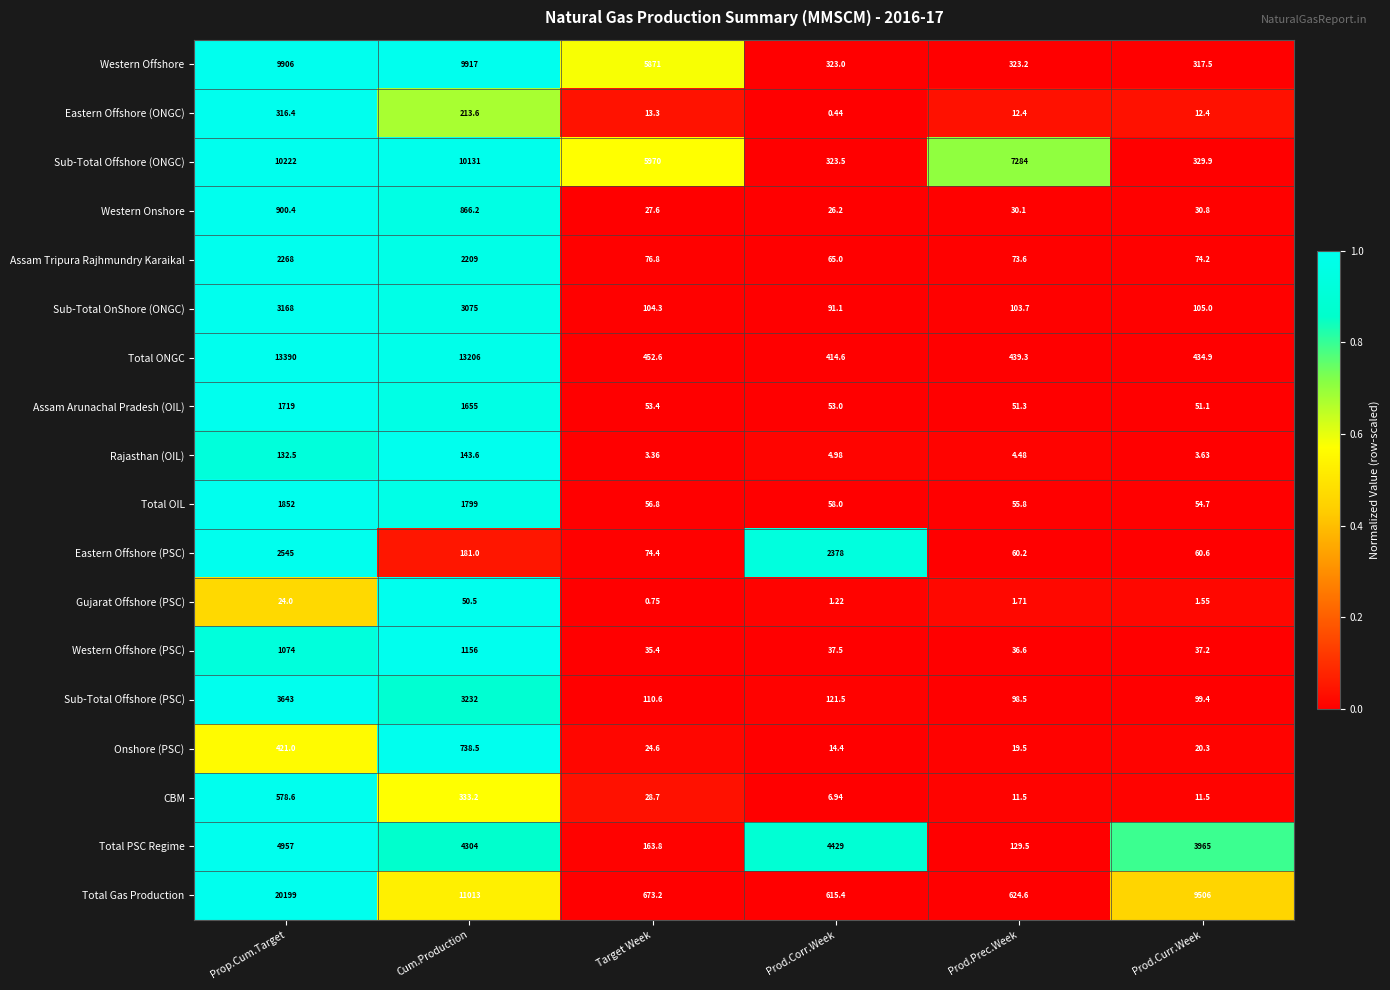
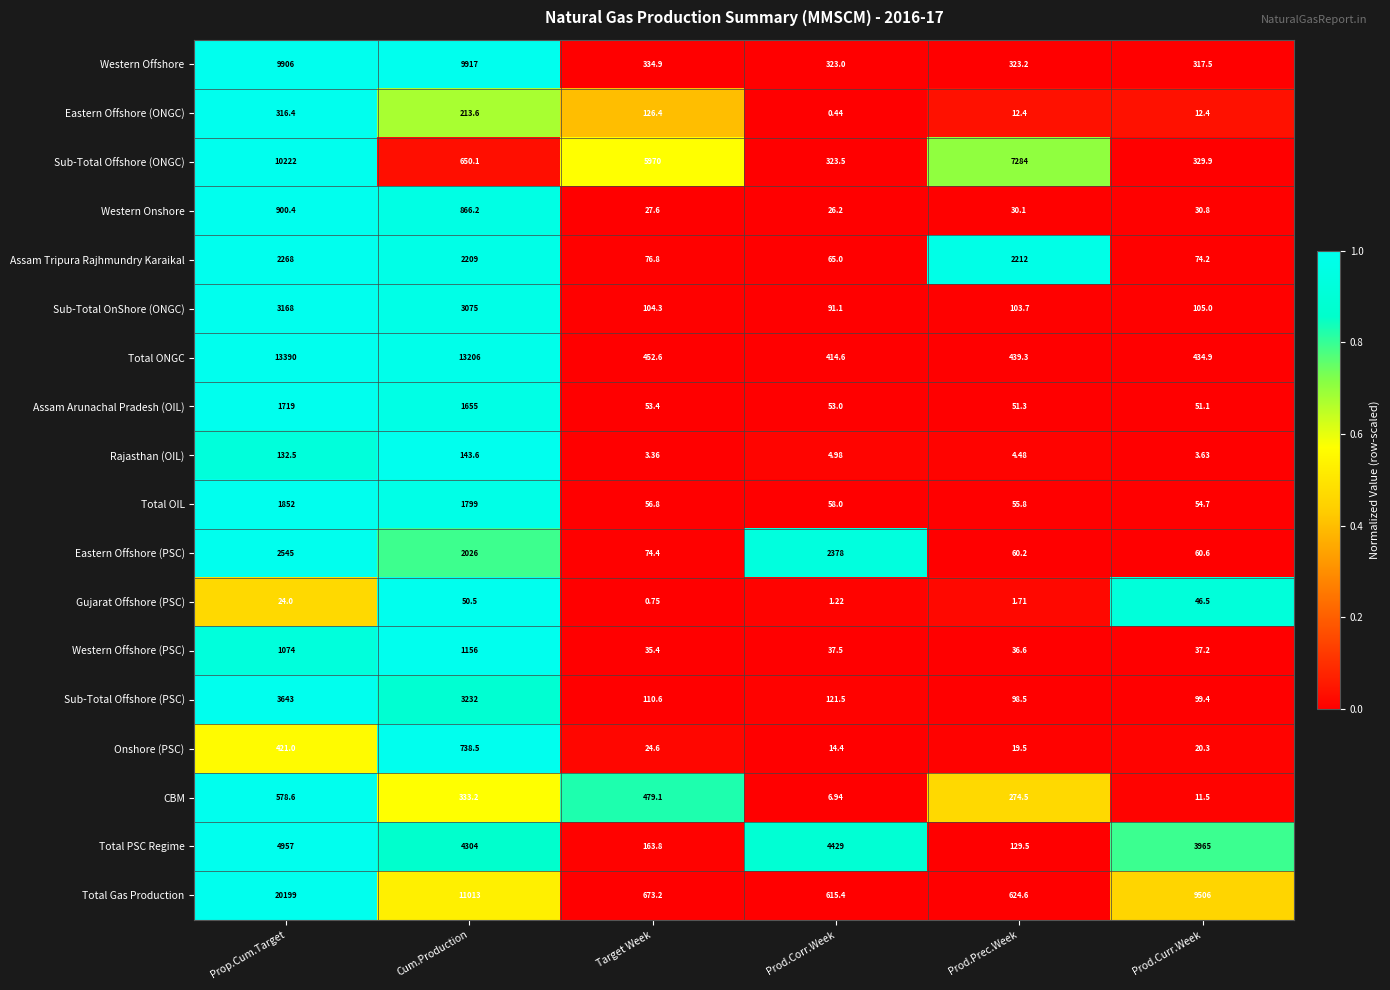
Western Offshore, Target Week: 5871 -> 334.9
Eastern Offshore (ONGC), Target Week: 13.3 -> 126.4
Sub-Total Offshore (ONGC), Cum.Production: 10131 -> 650.1
Assam Tripura Rajhmundry Karaikal, Prod.Prec.Week: 73.6 -> 2212
Eastern Offshore (PSC), Cum.Production: 181.0 -> 2026
Gujarat Offshore (PSC), Prod.Curr.Week: 1.55 -> 46.5
CBM, Target Week: 28.7 -> 479.1
CBM, Prod.Prec.Week: 11.5 -> 274.5
